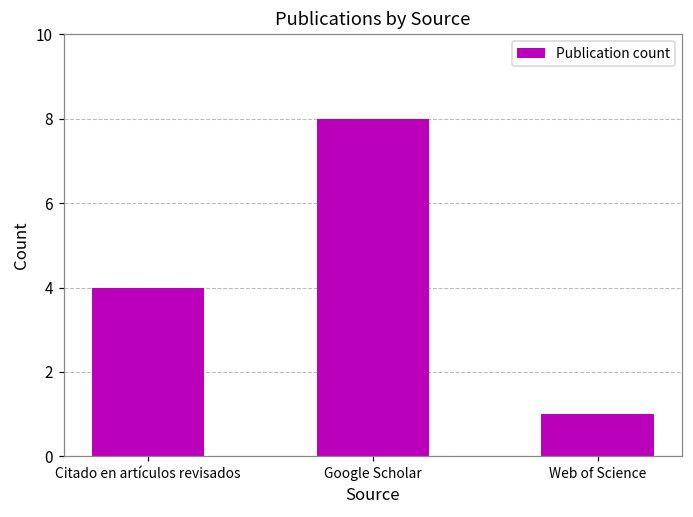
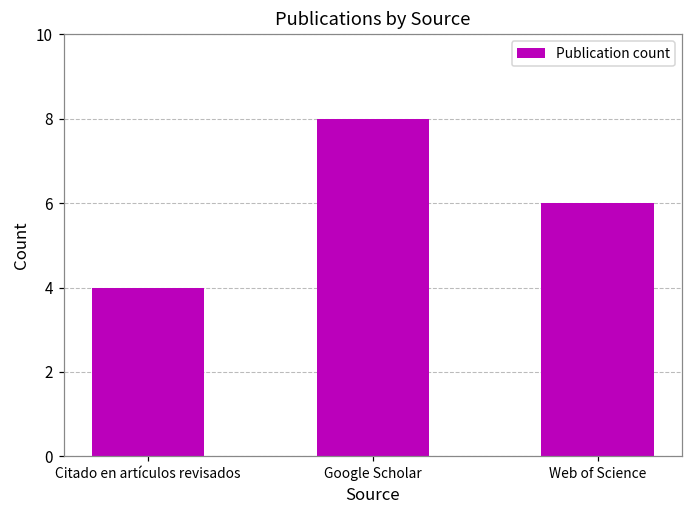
Web of Science: 1 -> 6
